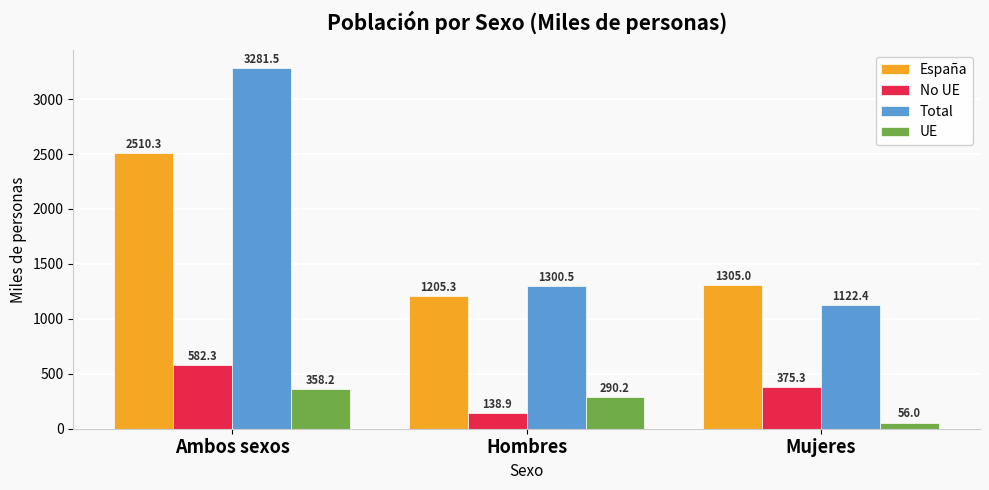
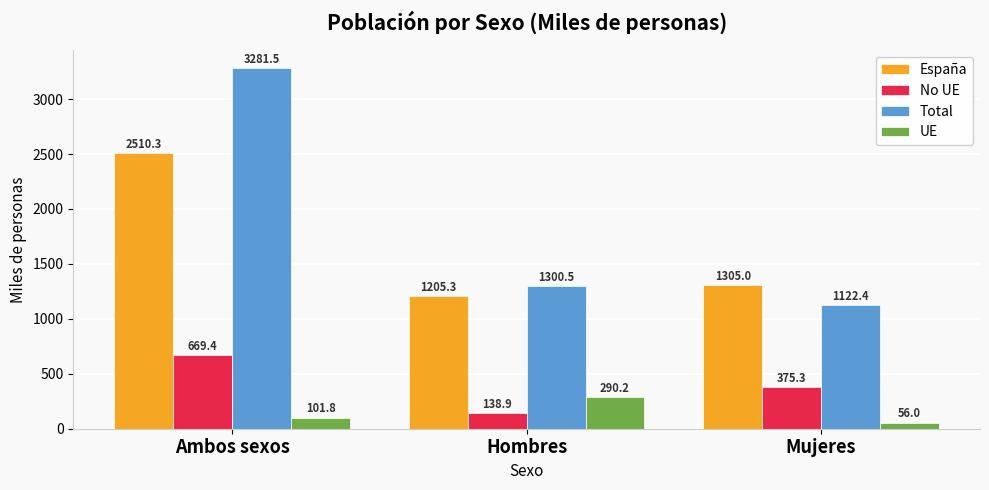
No UE, Ambos sexos: 582.3 -> 669.4
UE, Ambos sexos: 358.2 -> 101.8
